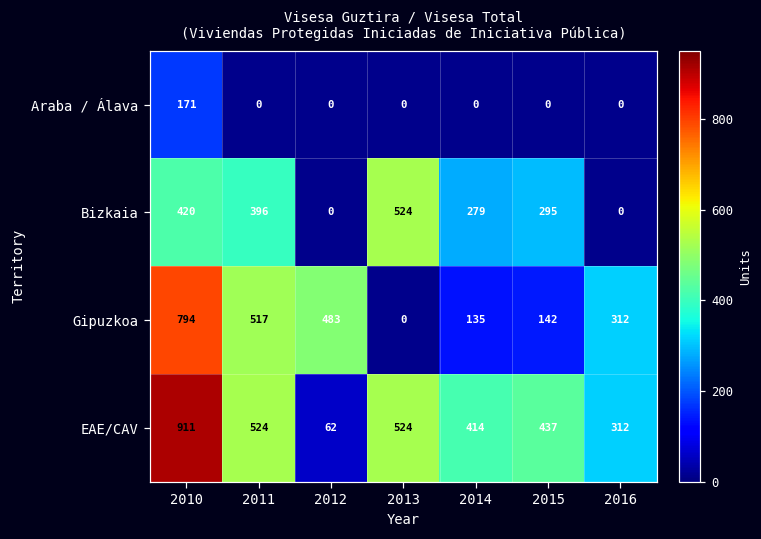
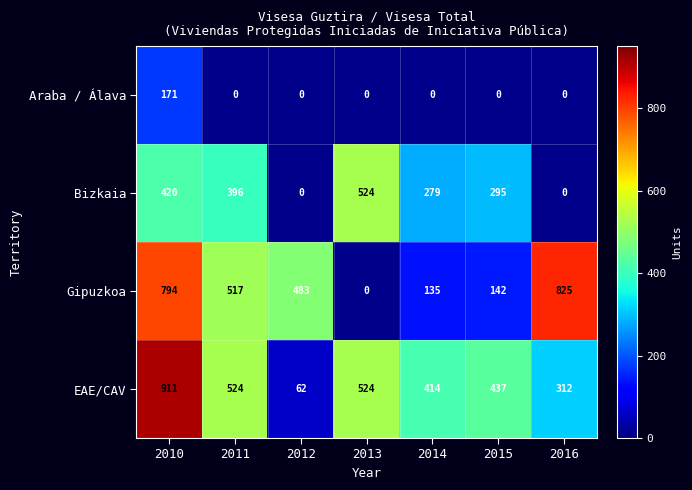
Gipuzkoa, 2016: 312 -> 825
